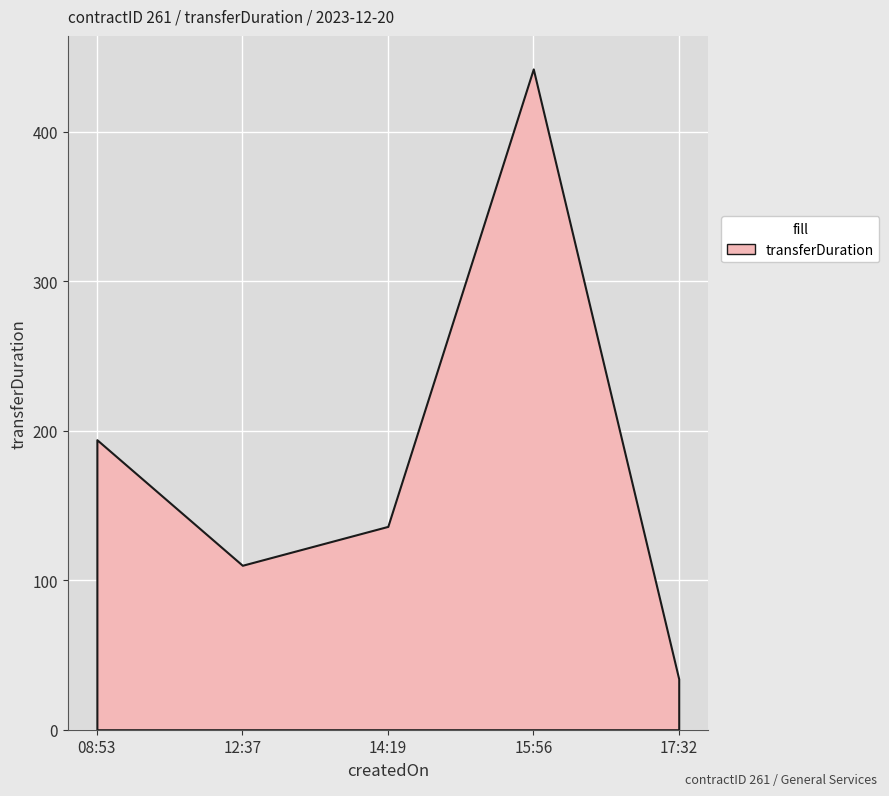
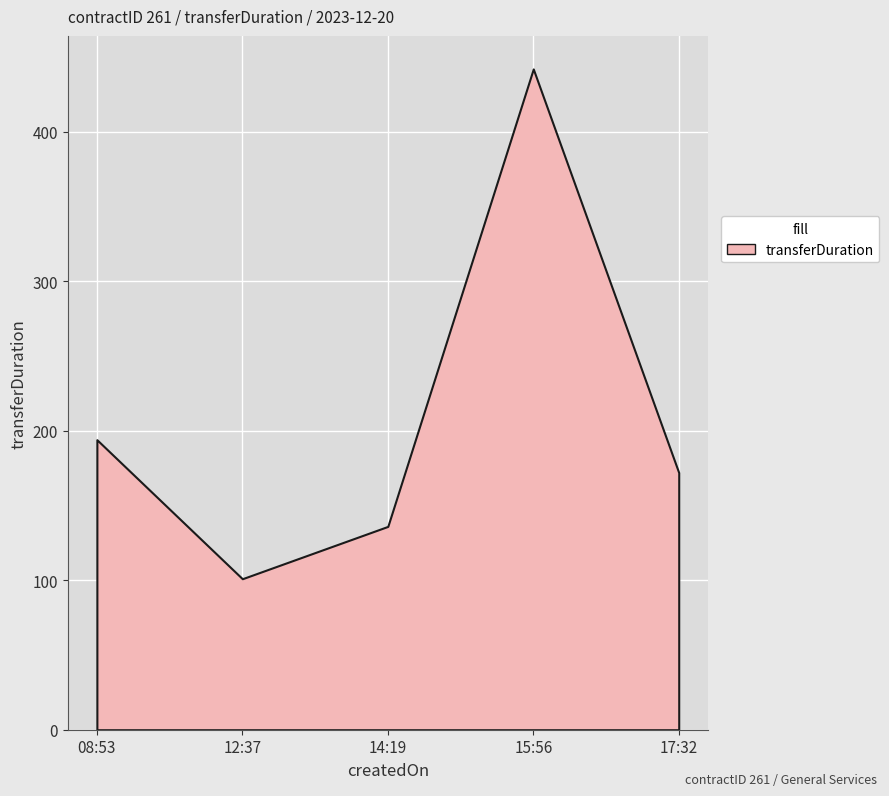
12:37: 110 -> 101
17:32: 34 -> 172
